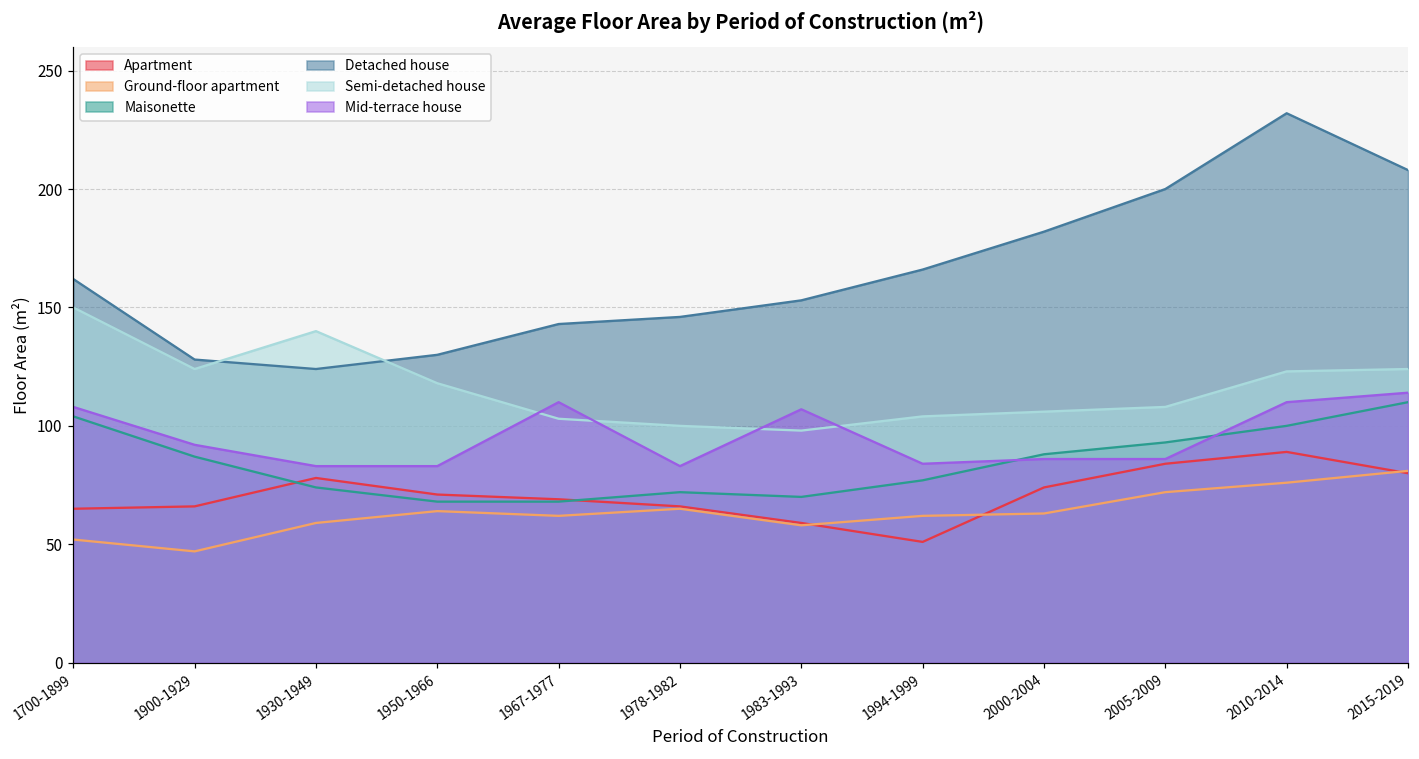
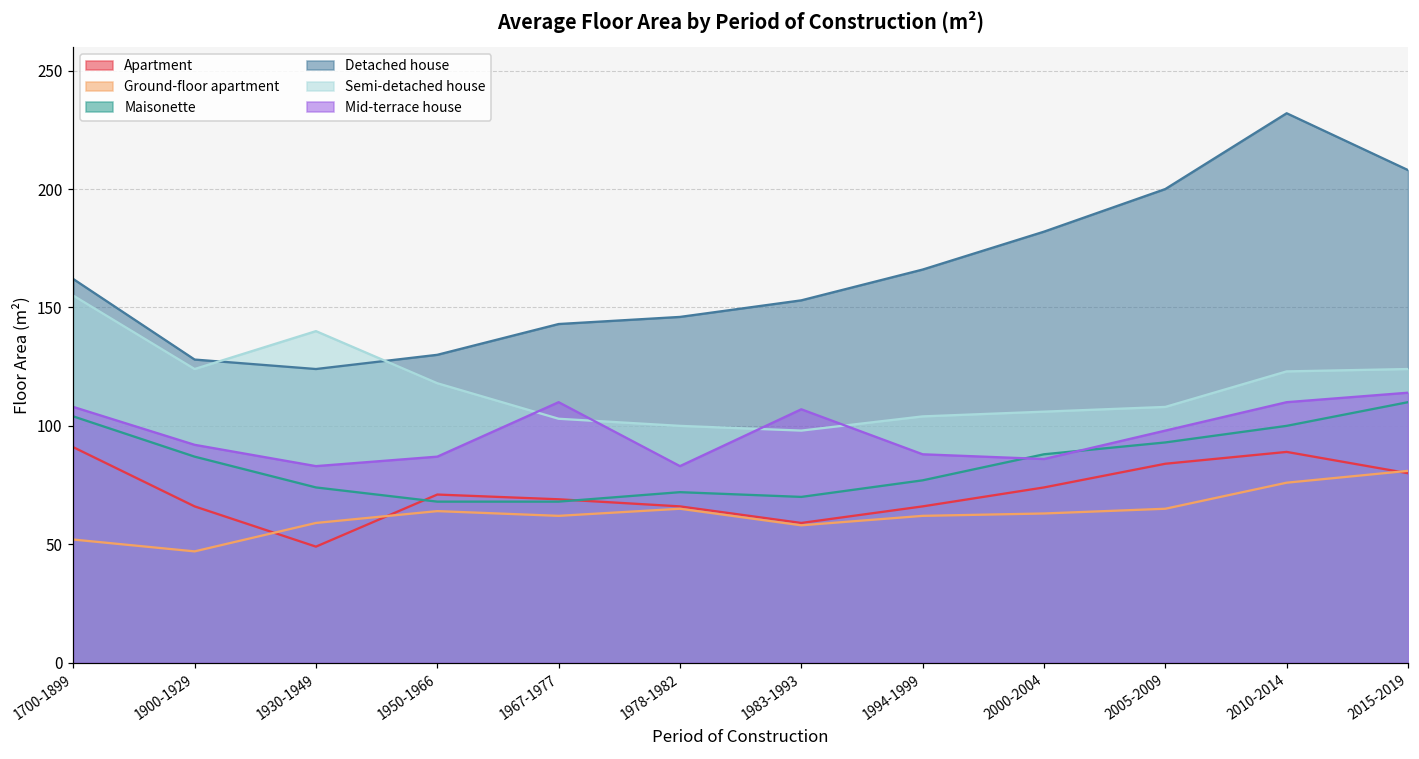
Apartment, 1700-1899: 65 -> 91
Semi-detached house, 1700-1899: 150 -> 155
Apartment, 1930-1949: 78 -> 49
Mid-terrace house, 1950-1966: 83 -> 87
Apartment, 1994-1999: 51 -> 66
Mid-terrace house, 1994-1999: 84 -> 88
Ground-floor apartment, 2005-2009: 72 -> 65
Mid-terrace house, 2005-2009: 86 -> 98
